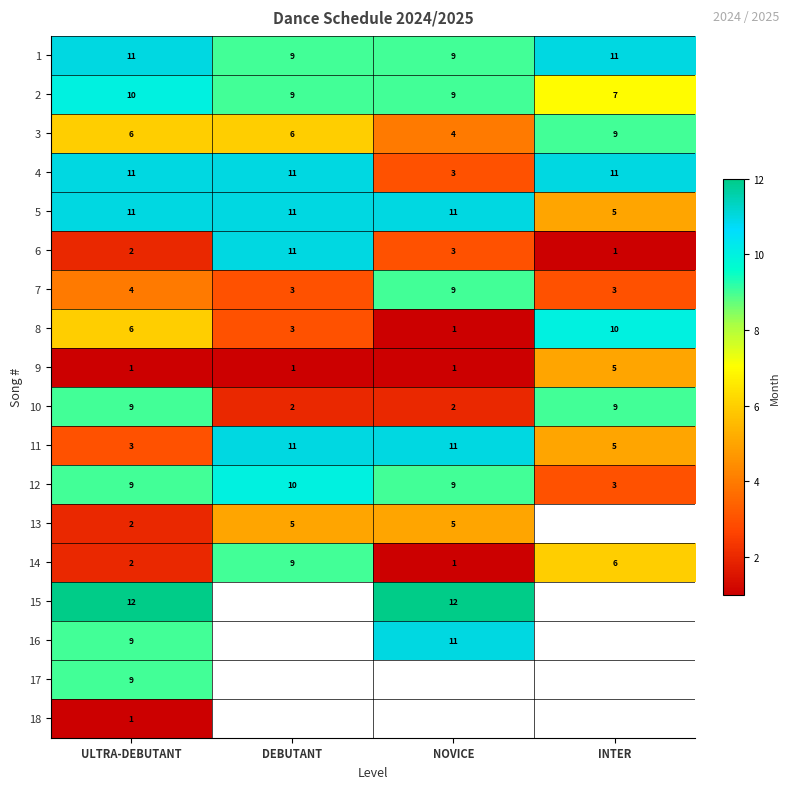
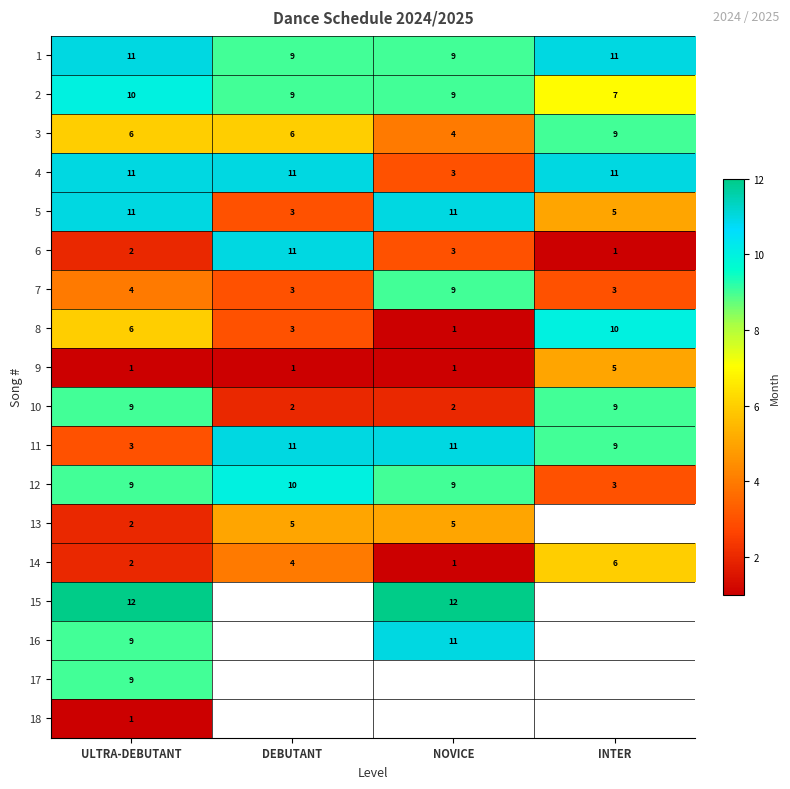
5, DEBUTANT: 11 -> 3
11, INTER: 5 -> 9
14, DEBUTANT: 9 -> 4
